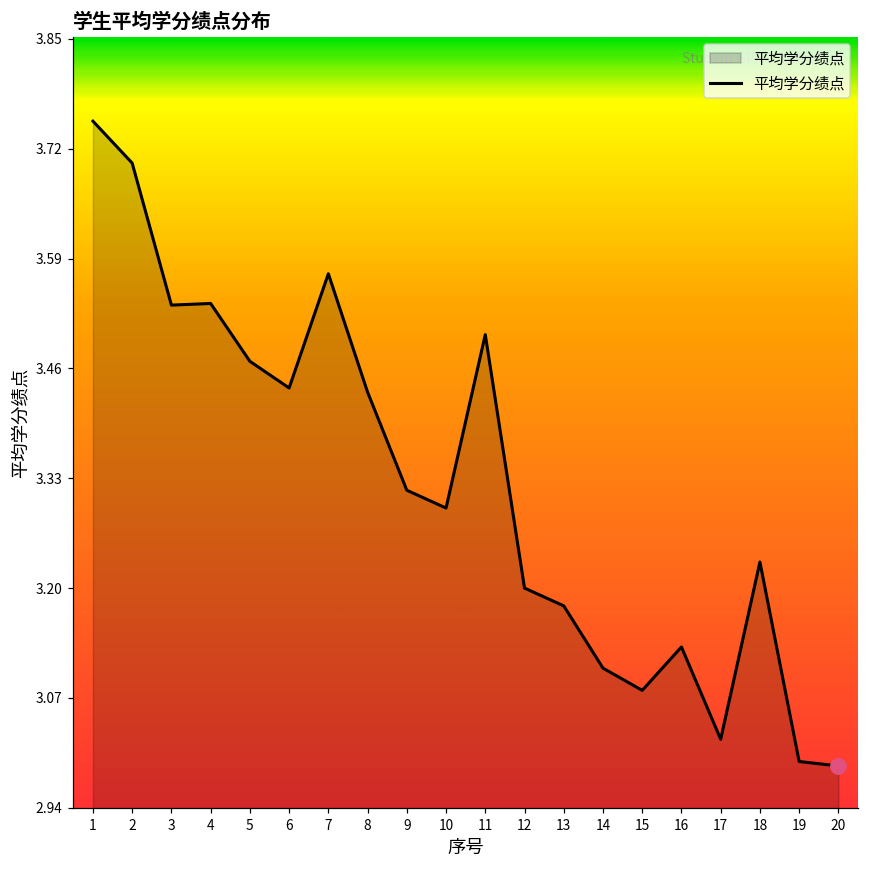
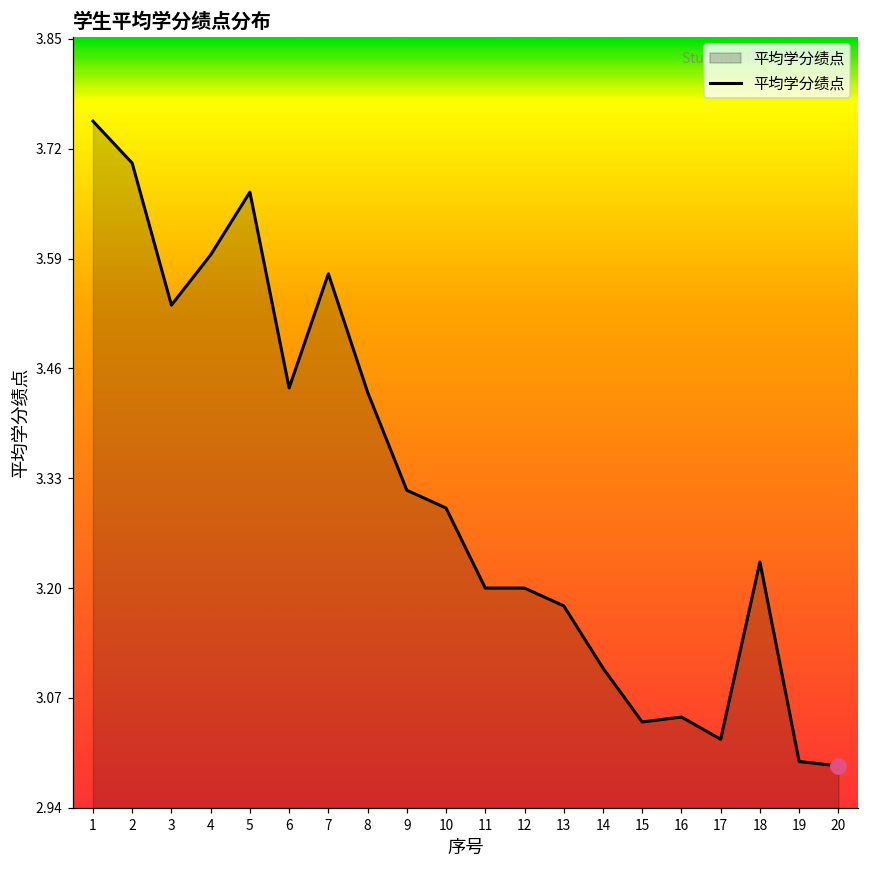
平均学分绩点, 4: 3.54 -> 3.59
平均学分绩点, 5: 3.47 -> 3.67
平均学分绩点, 11: 3.5 -> 3.2
平均学分绩点, 15: 3.08 -> 3.04
平均学分绩点, 16: 3.13 -> 3.05
